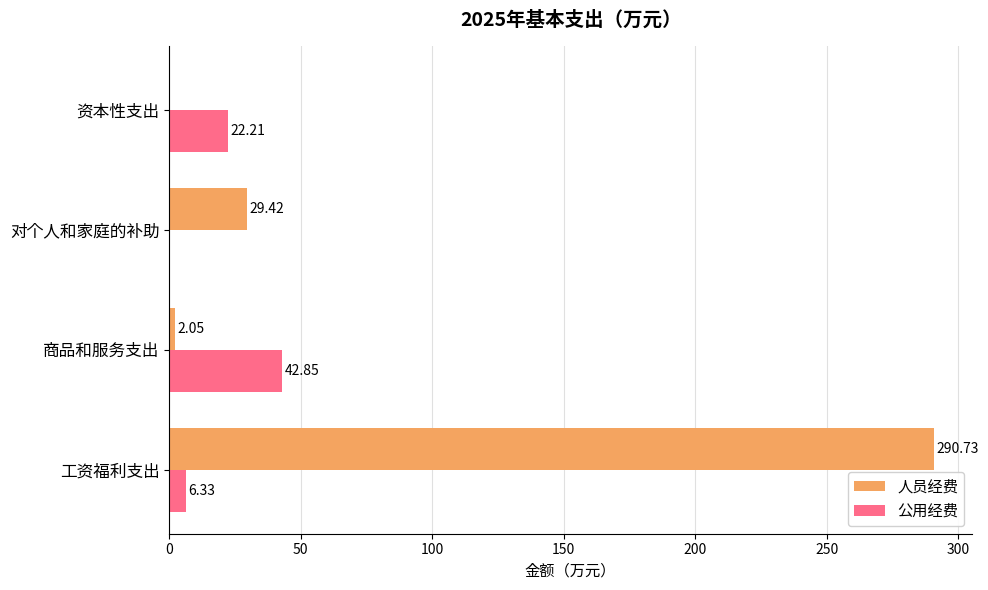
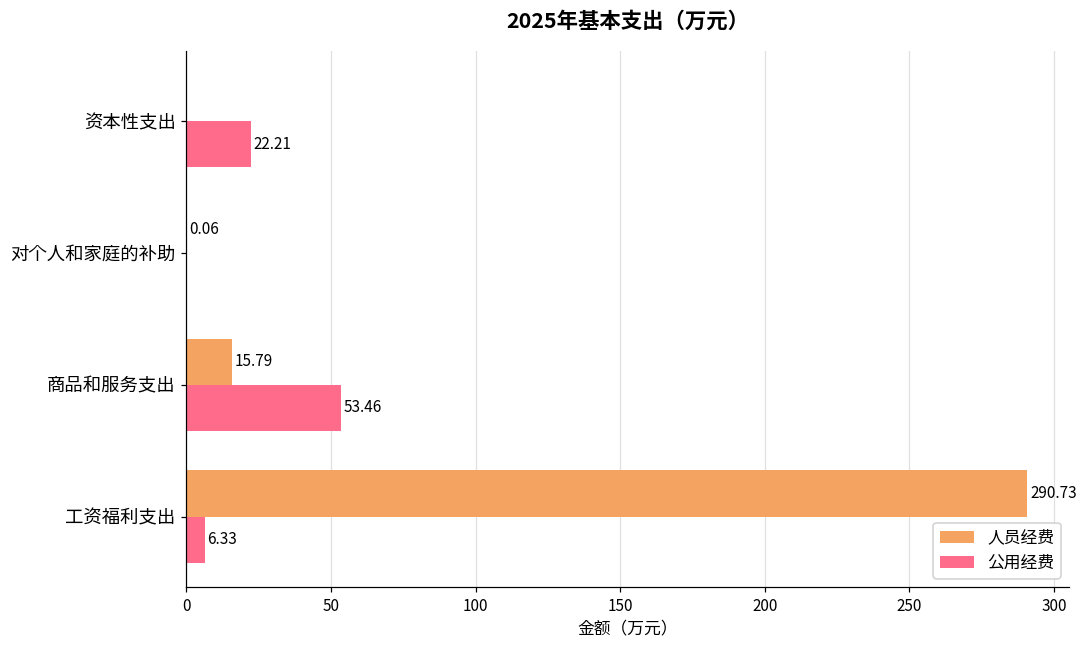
人员经费, 对个人和家庭的补助: 29.42 -> 0.06
人员经费, 商品和服务支出: 2.05 -> 15.79
公用经费, 商品和服务支出: 42.85 -> 53.46
